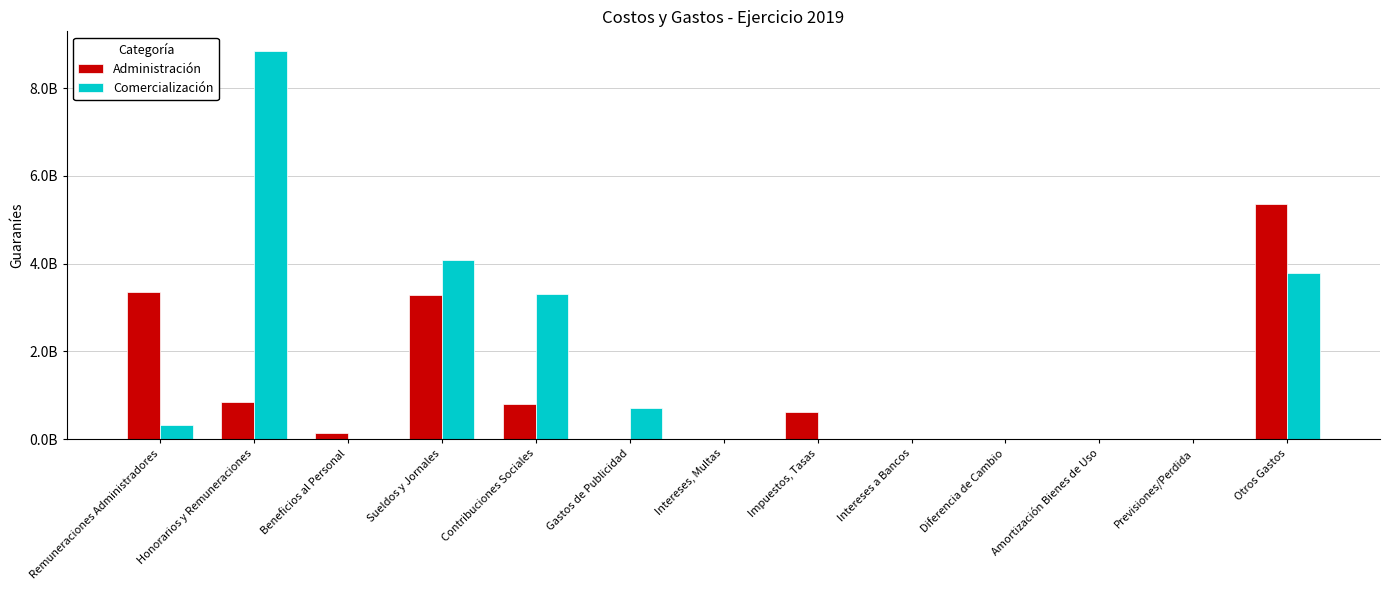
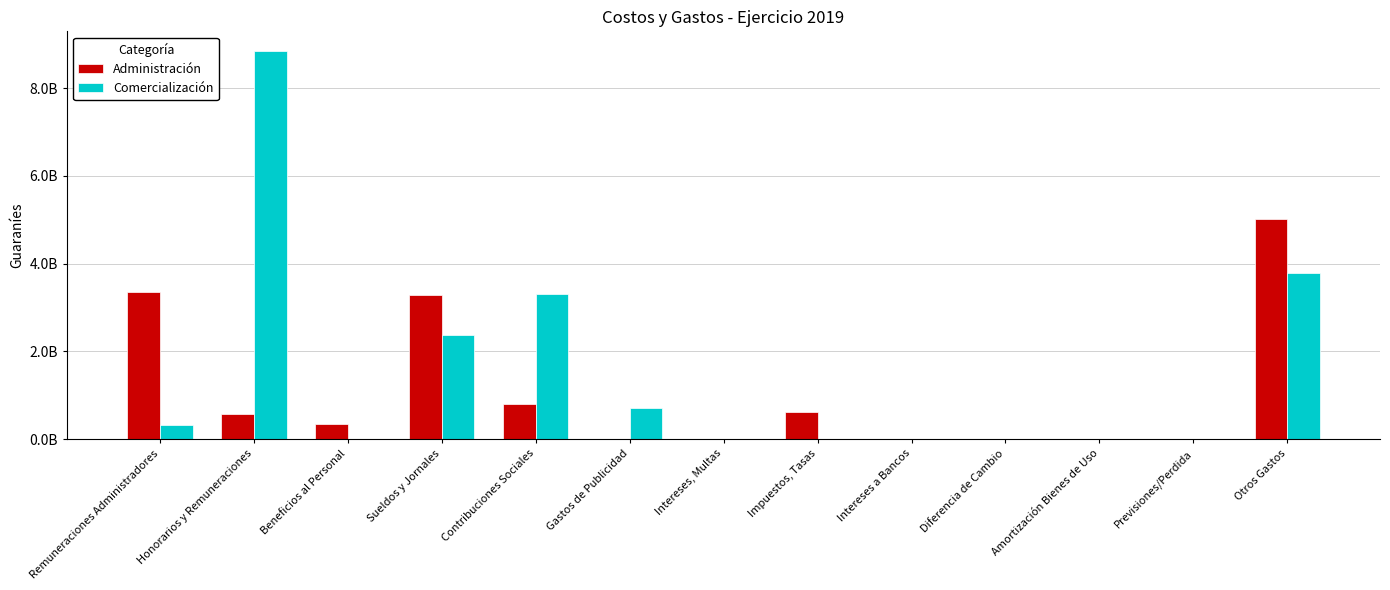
Administración, Honorarios y Remuneraciones: 900000000 -> 600000000
Administración, Beneficios al Personal: 100000000 -> 300000000
Comercialización, Sueldos y Jornales: 4100000000 -> 2400000000
Administración, Otros Gastos: 5400000000 -> 5000000000
